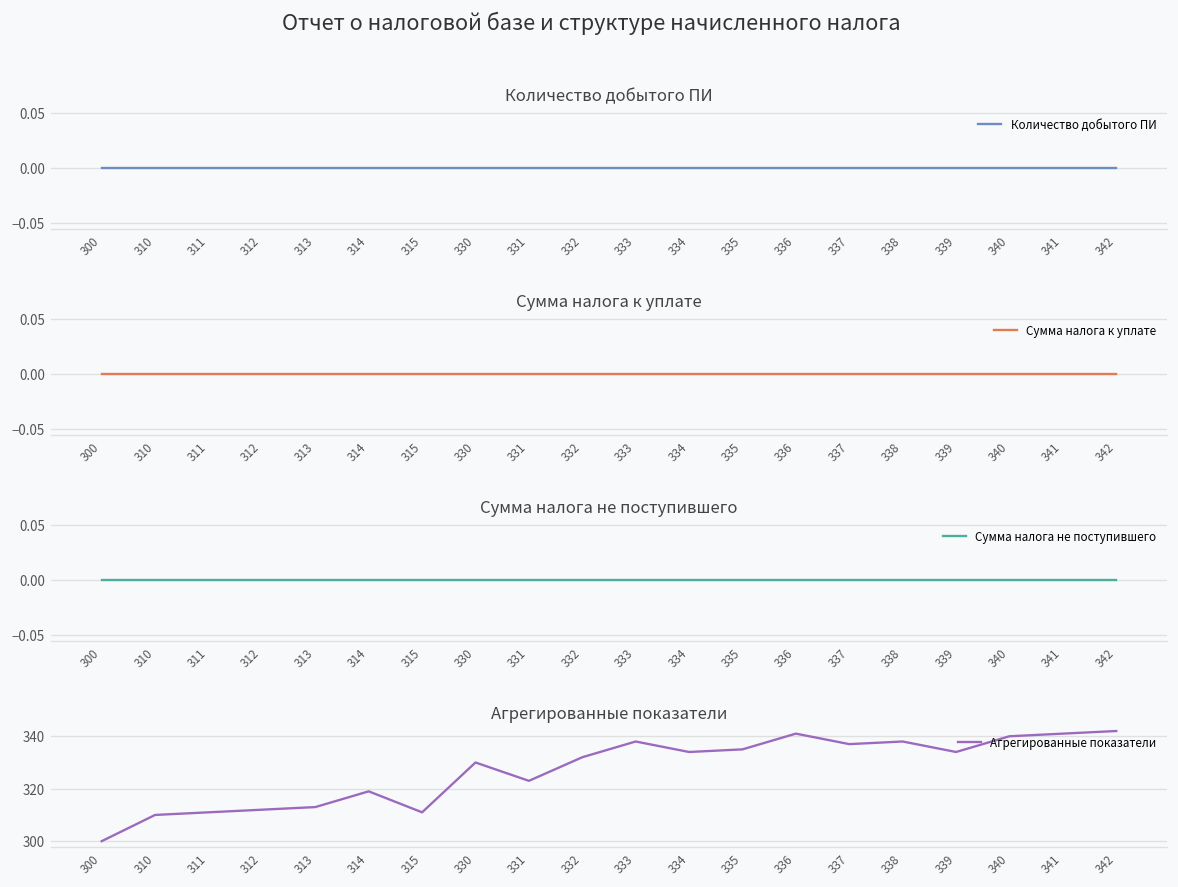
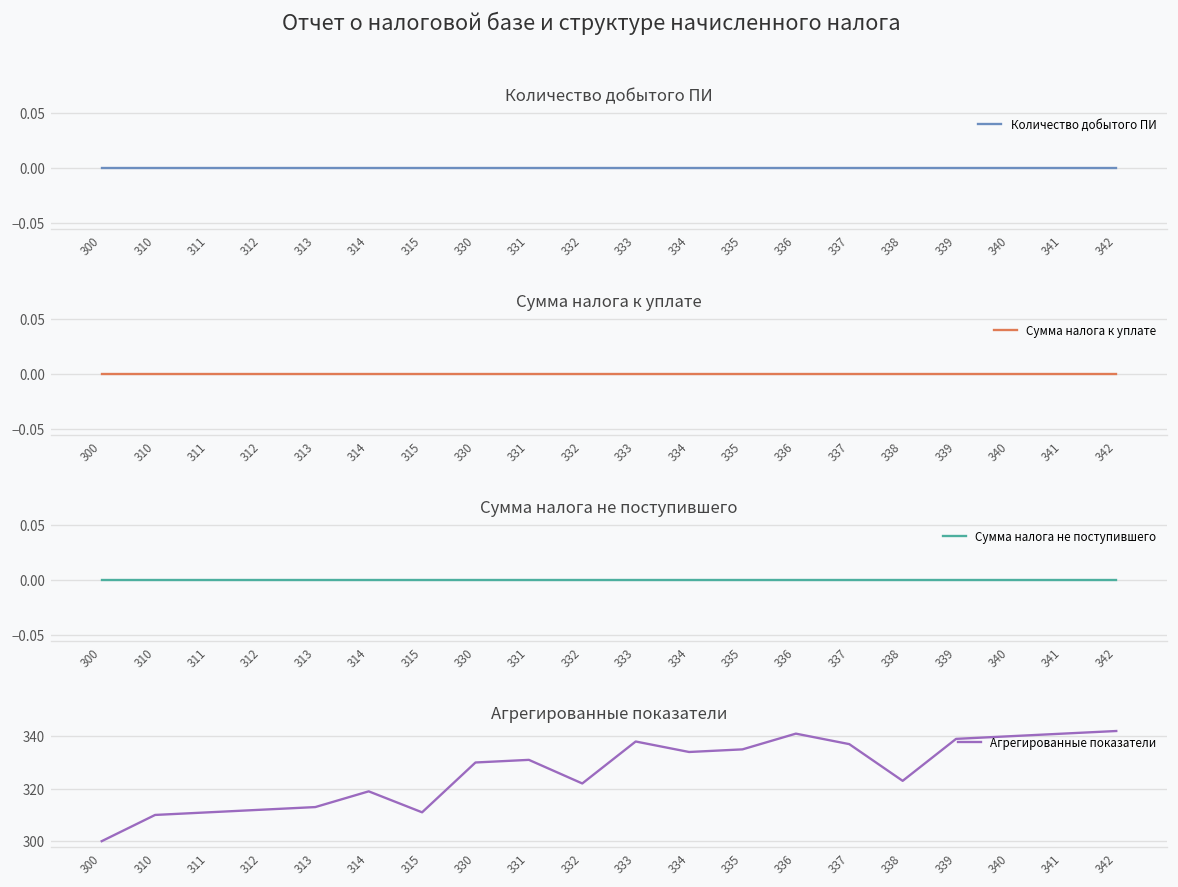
Агрегированные показатели, 331: 323 -> 331
Агрегированные показатели, 332: 332 -> 322
Агрегированные показатели, 338: 338 -> 323
Агрегированные показатели, 339: 334 -> 339
